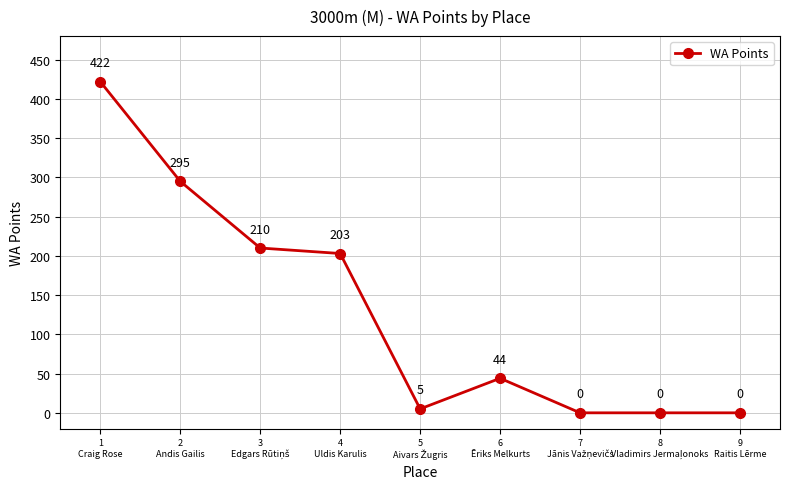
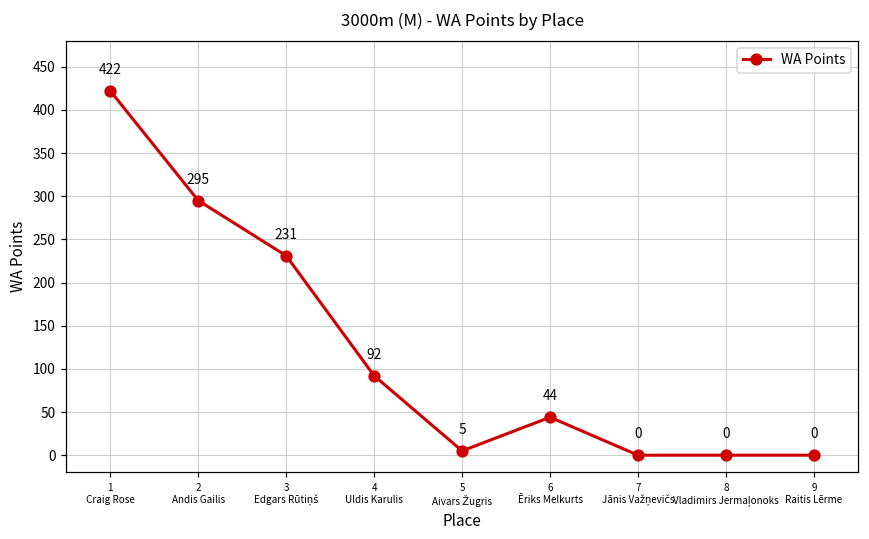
3 Edgars Rūtiņš: 210 -> 231
4 Uldis Karulis: 203 -> 92
